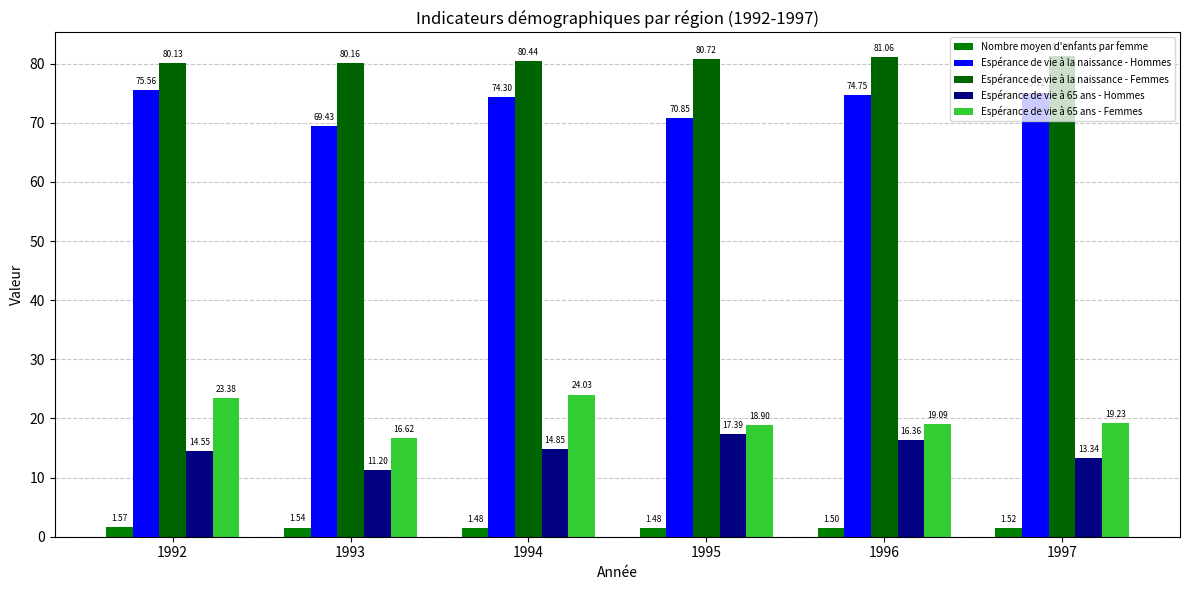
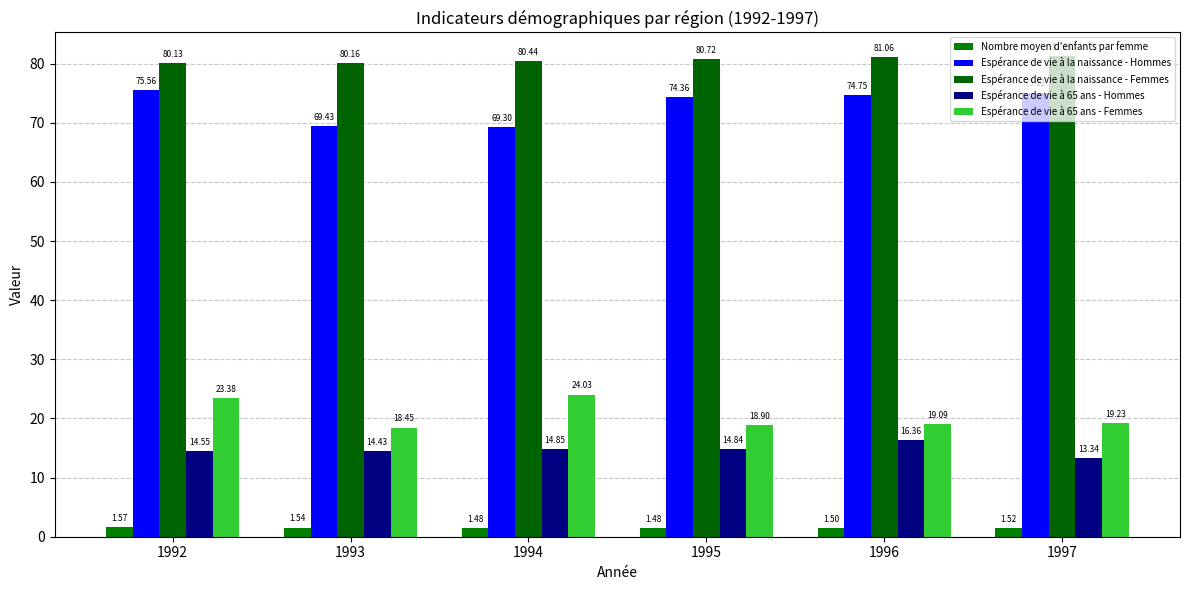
Espérance de vie à 65 ans - Hommes, 1993: 11.20 -> 14.43
Espérance de vie à 65 ans - Femmes, 1993: 16.62 -> 18.45
Espérance de vie à la naissance - Hommes, 1994: 74.30 -> 69.30
Espérance de vie à la naissance - Hommes, 1995: 70.85 -> 74.36
Espérance de vie à 65 ans - Hommes, 1995: 17.39 -> 14.84
